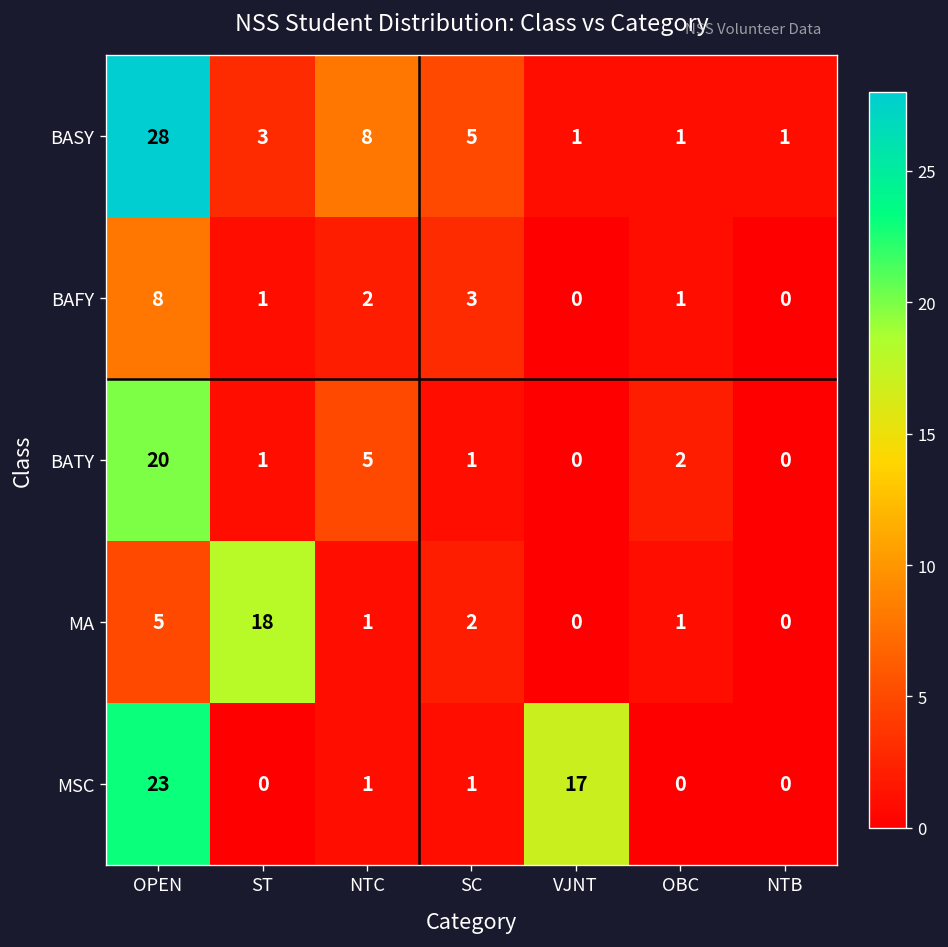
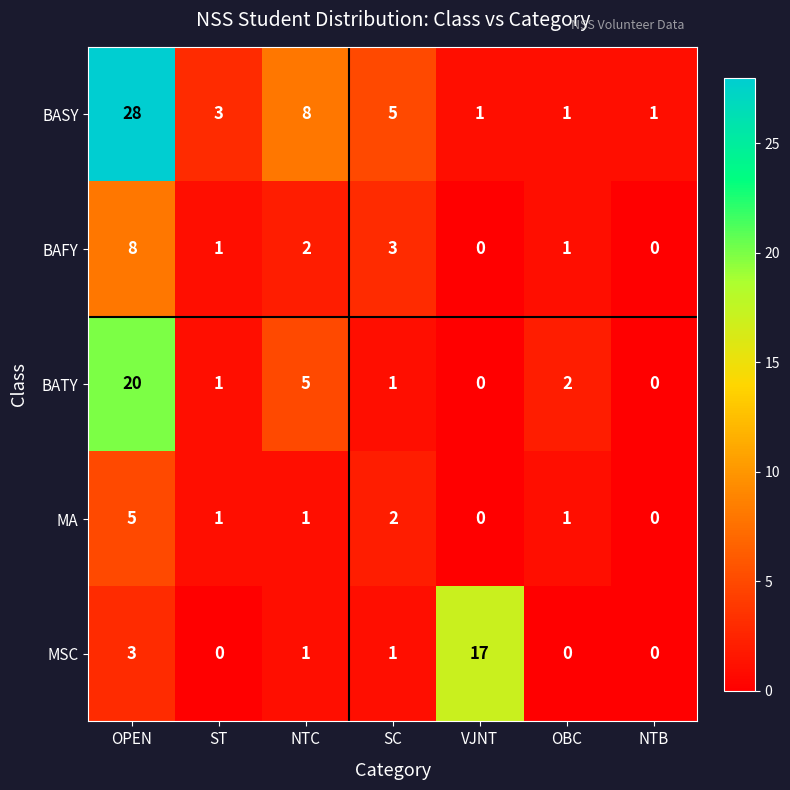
MA, ST: 18 -> 1
MSC, OPEN: 23 -> 3
